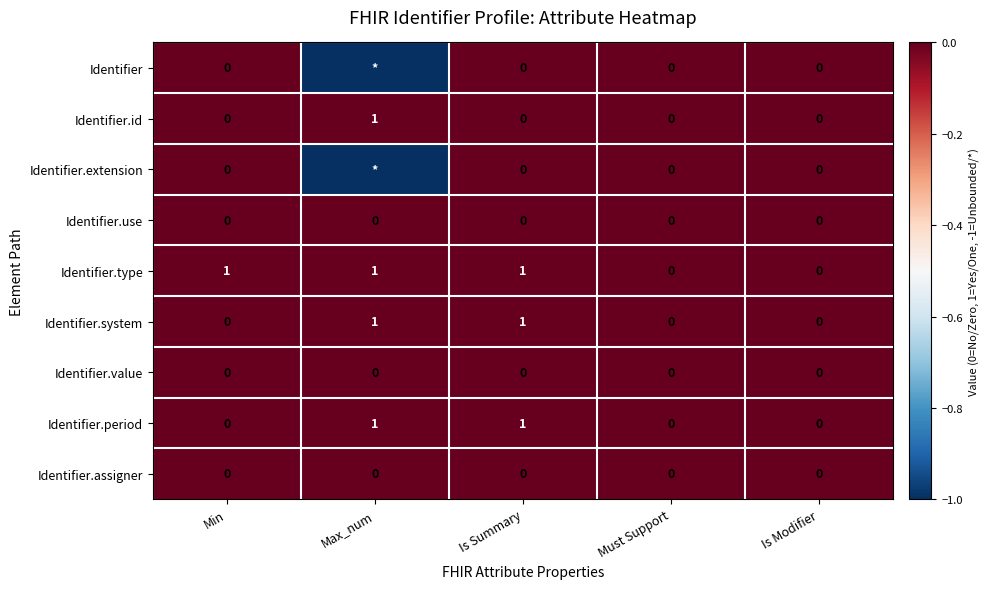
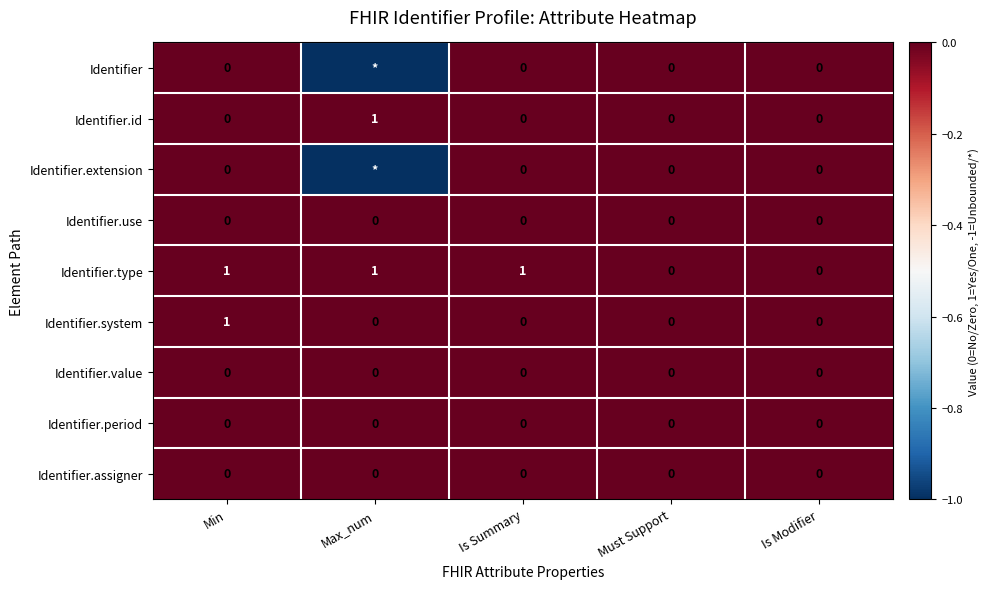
Identifier.system, Min: 0 -> 1
Identifier.system, Max_num: 1 -> 0
Identifier.system, Is Summary: 1 -> 0
Identifier.period, Max_num: 1 -> 0
Identifier.period, Is Summary: 1 -> 0
